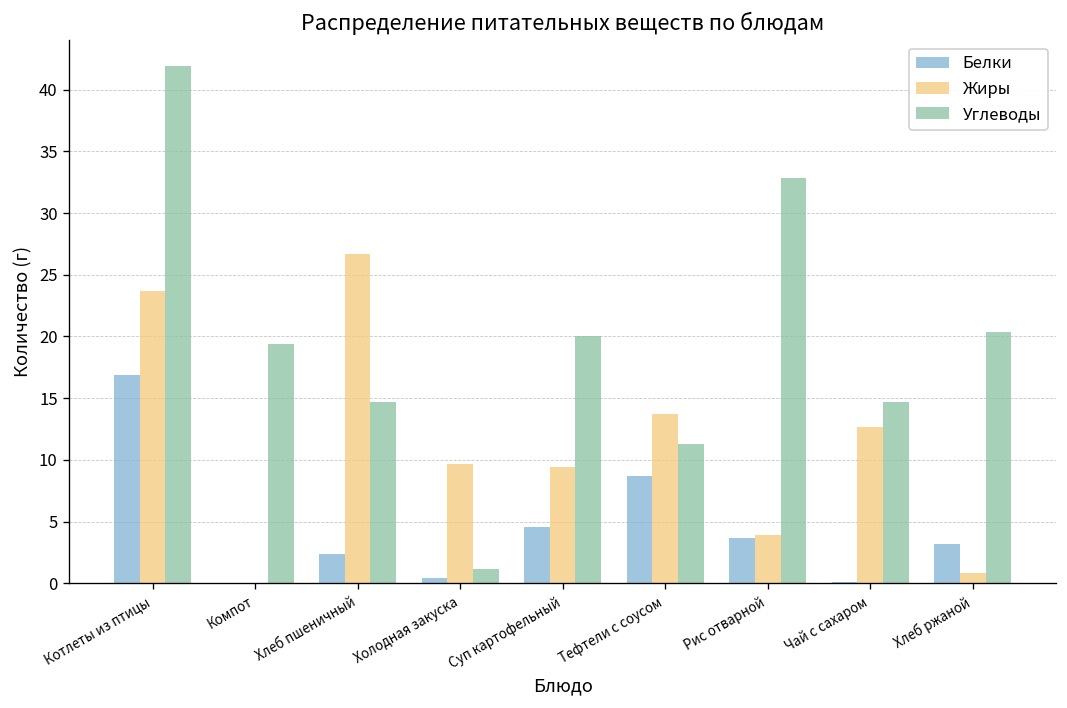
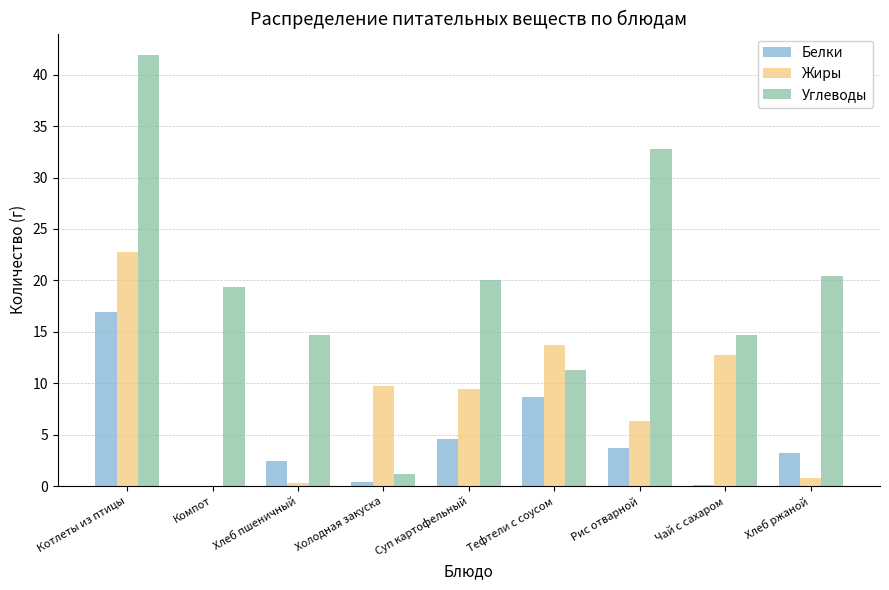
Жиры, Котлеты из птицы: 23.7 -> 22.8
Жиры, Хлеб пшеничный: 26.7 -> 0.3
Жиры, Рис отварной: 3.9 -> 6.3
